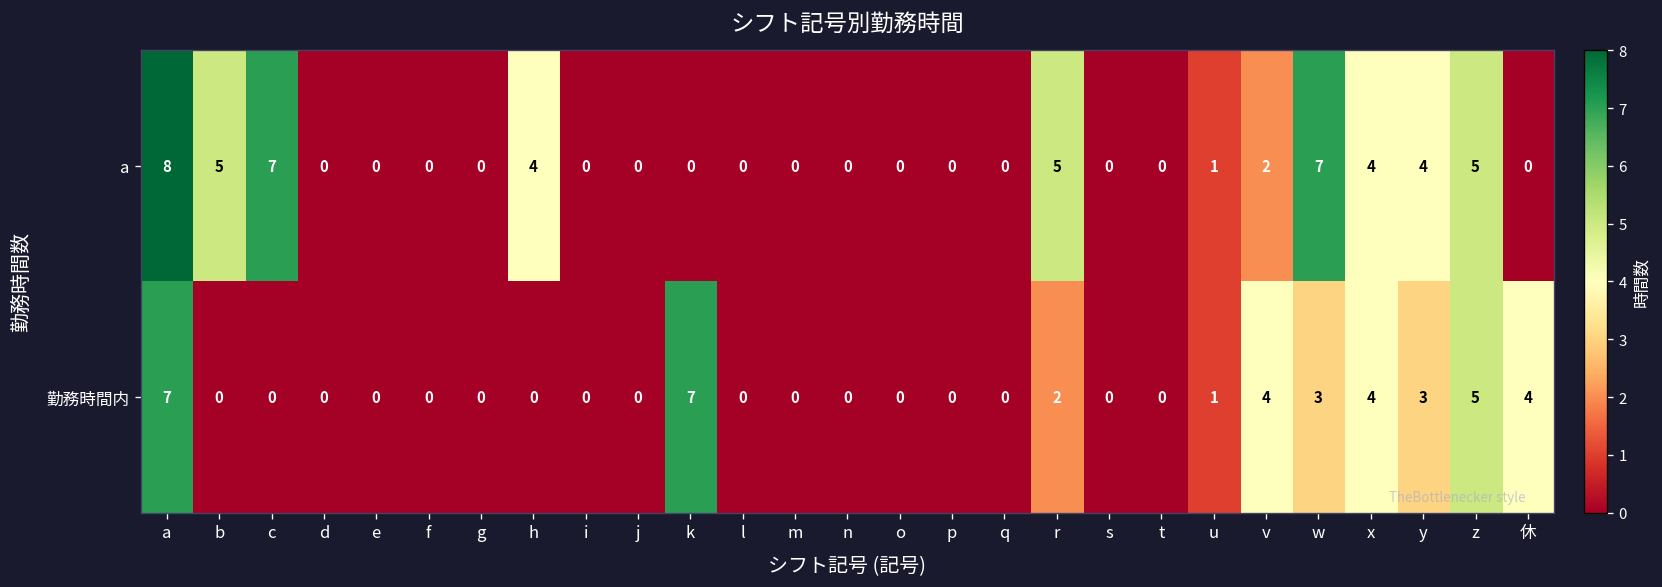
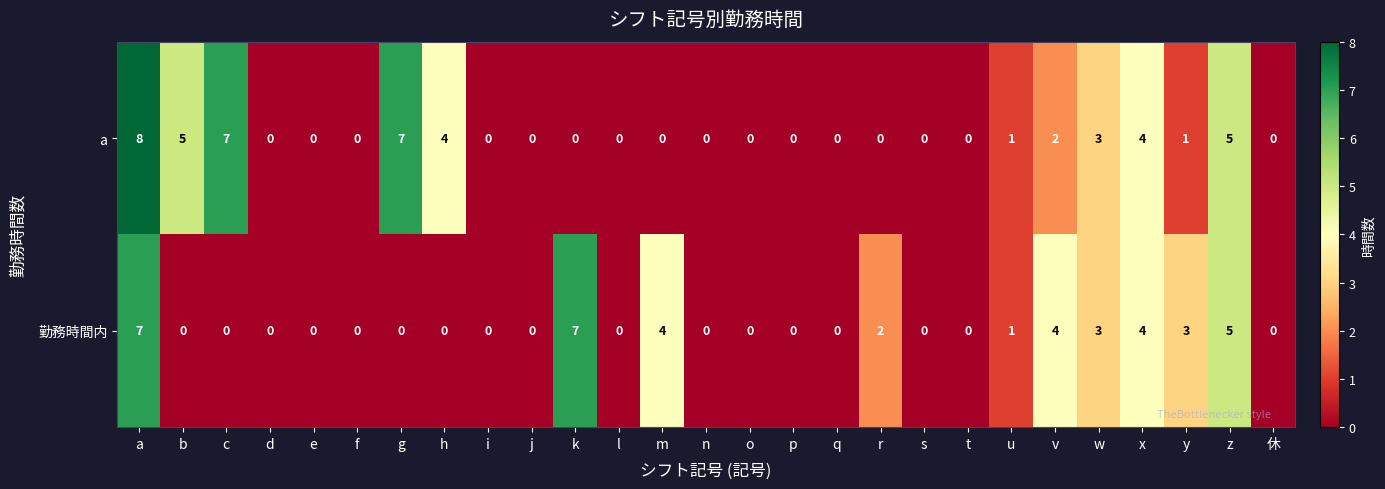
a, g: 0 -> 7
a, r: 5 -> 0
a, w: 7 -> 3
a, y: 4 -> 1
勤務時間内, m: 0 -> 4
勤務時間内, 休: 4 -> 0
